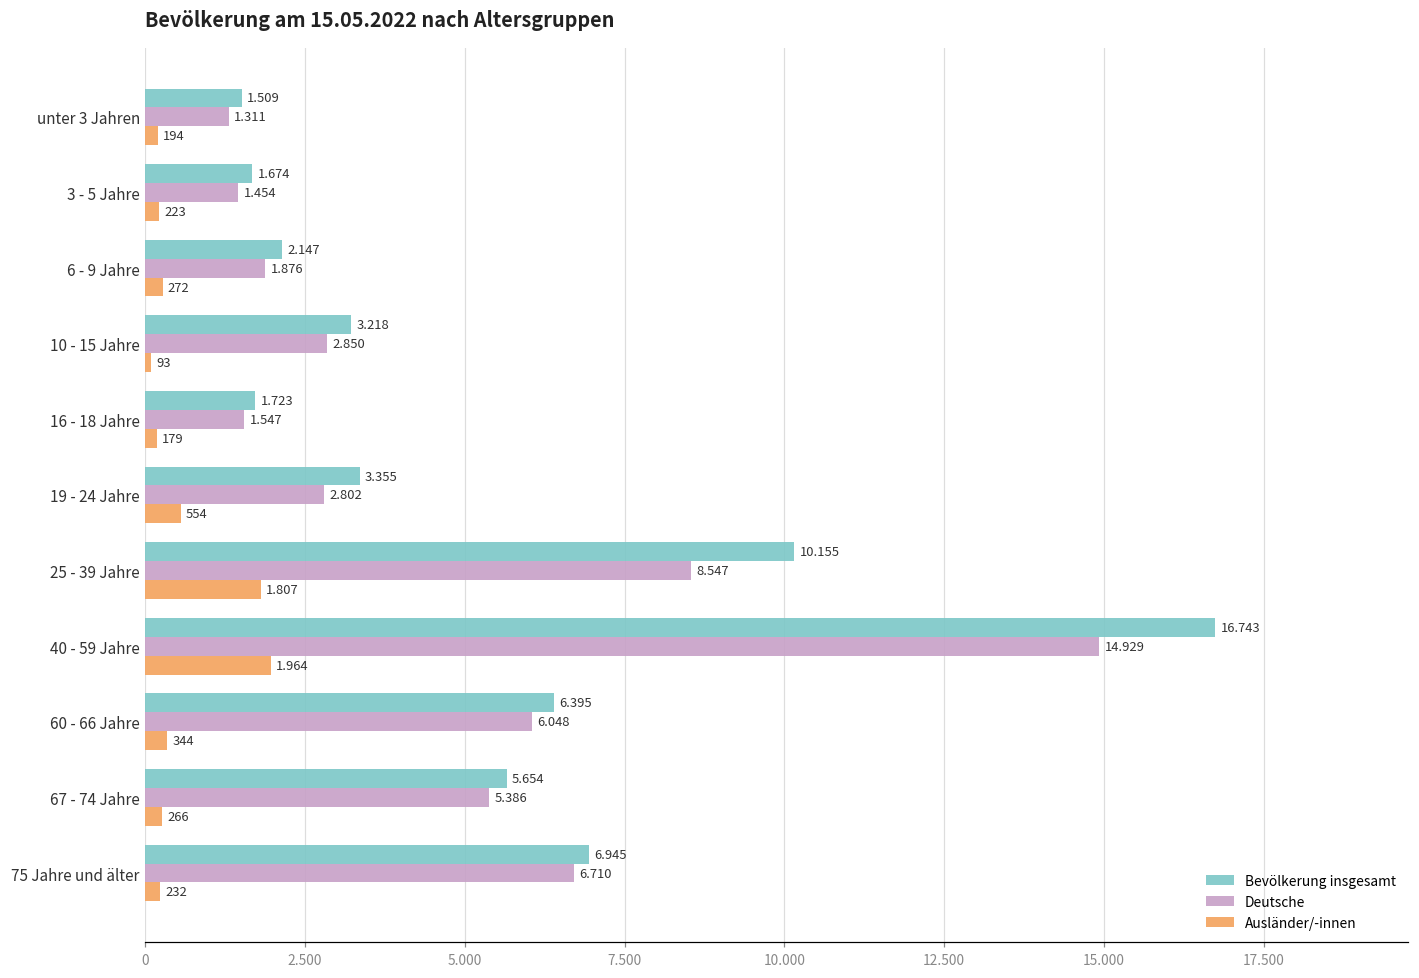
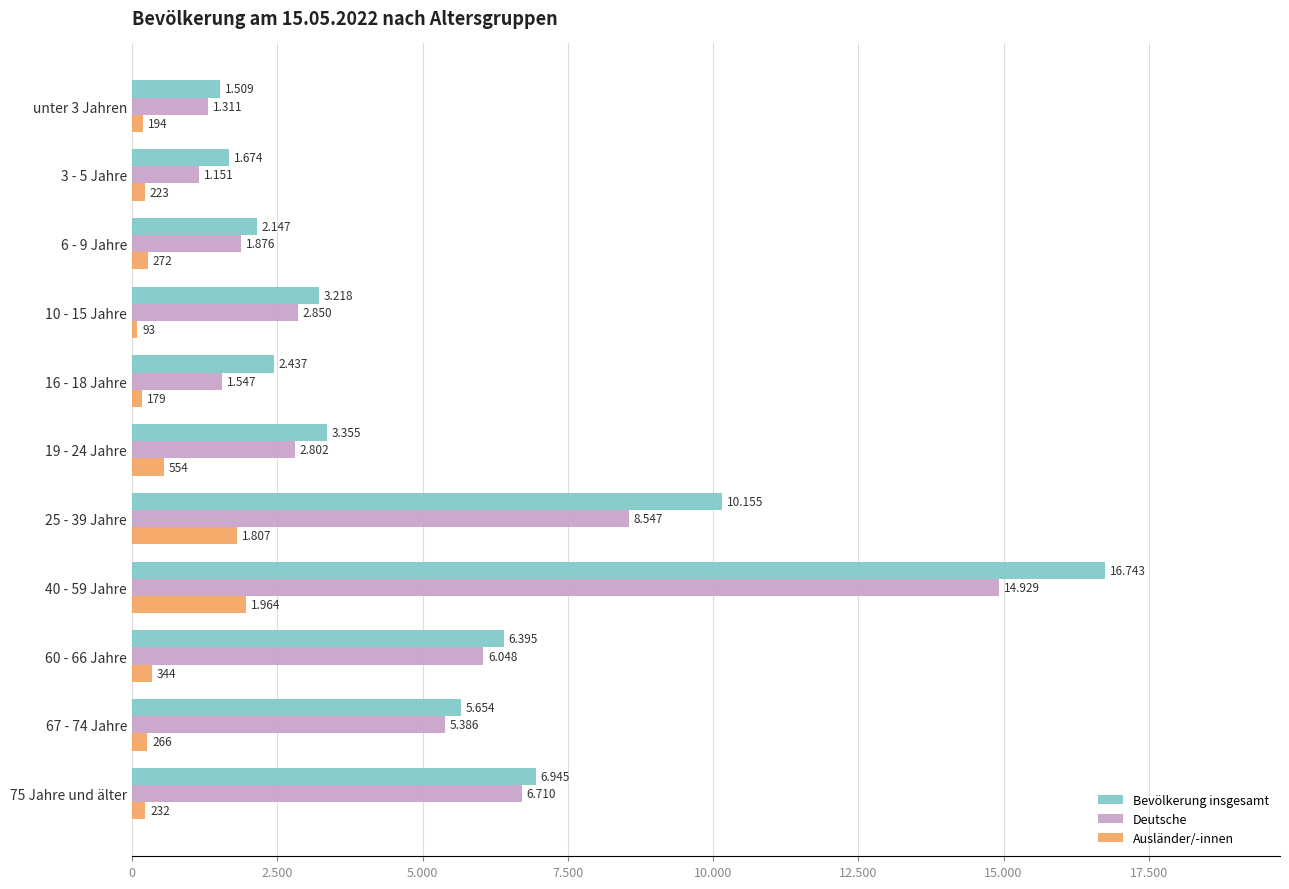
Deutsche, 3 - 5 Jahre: 1.454 -> 1.151
Bevölkerung insgesamt, 16 - 18 Jahre: 1.723 -> 2.437
